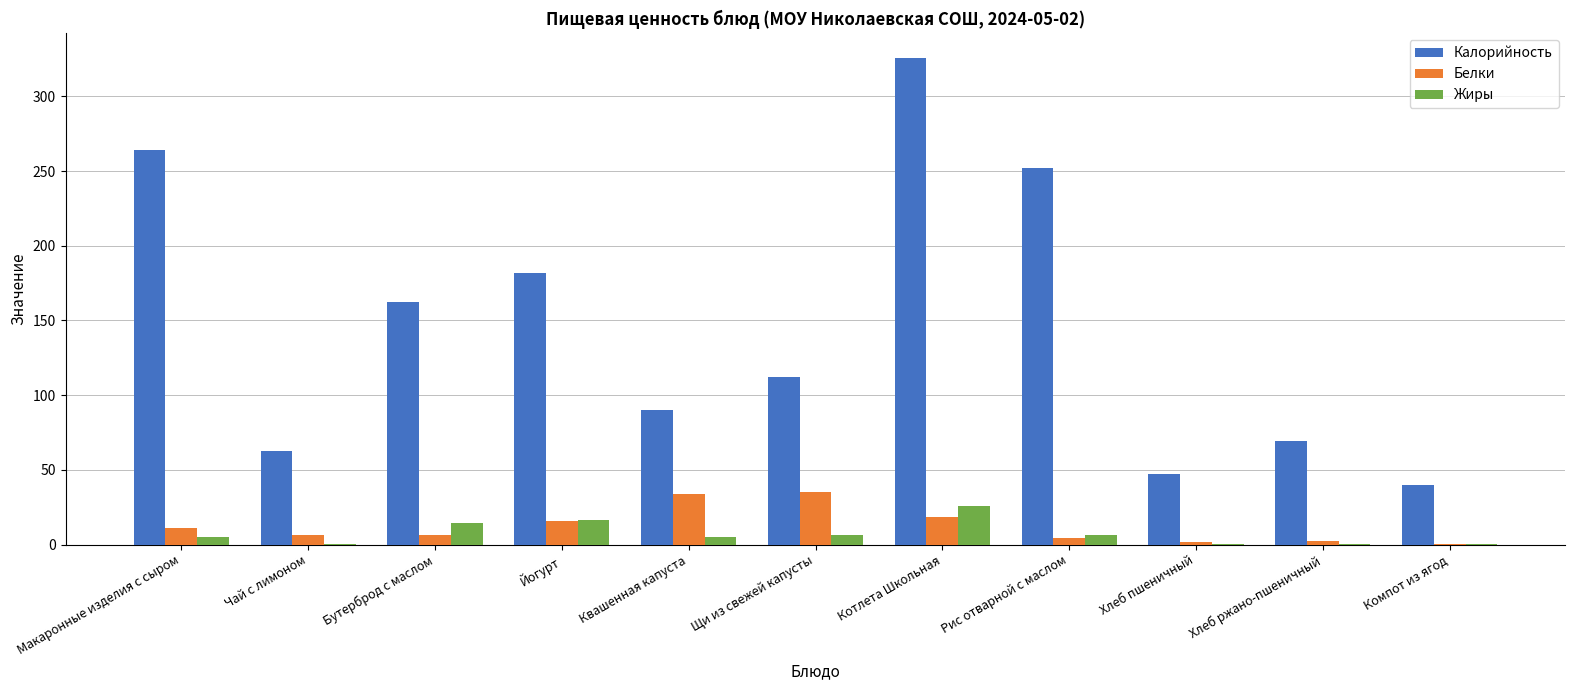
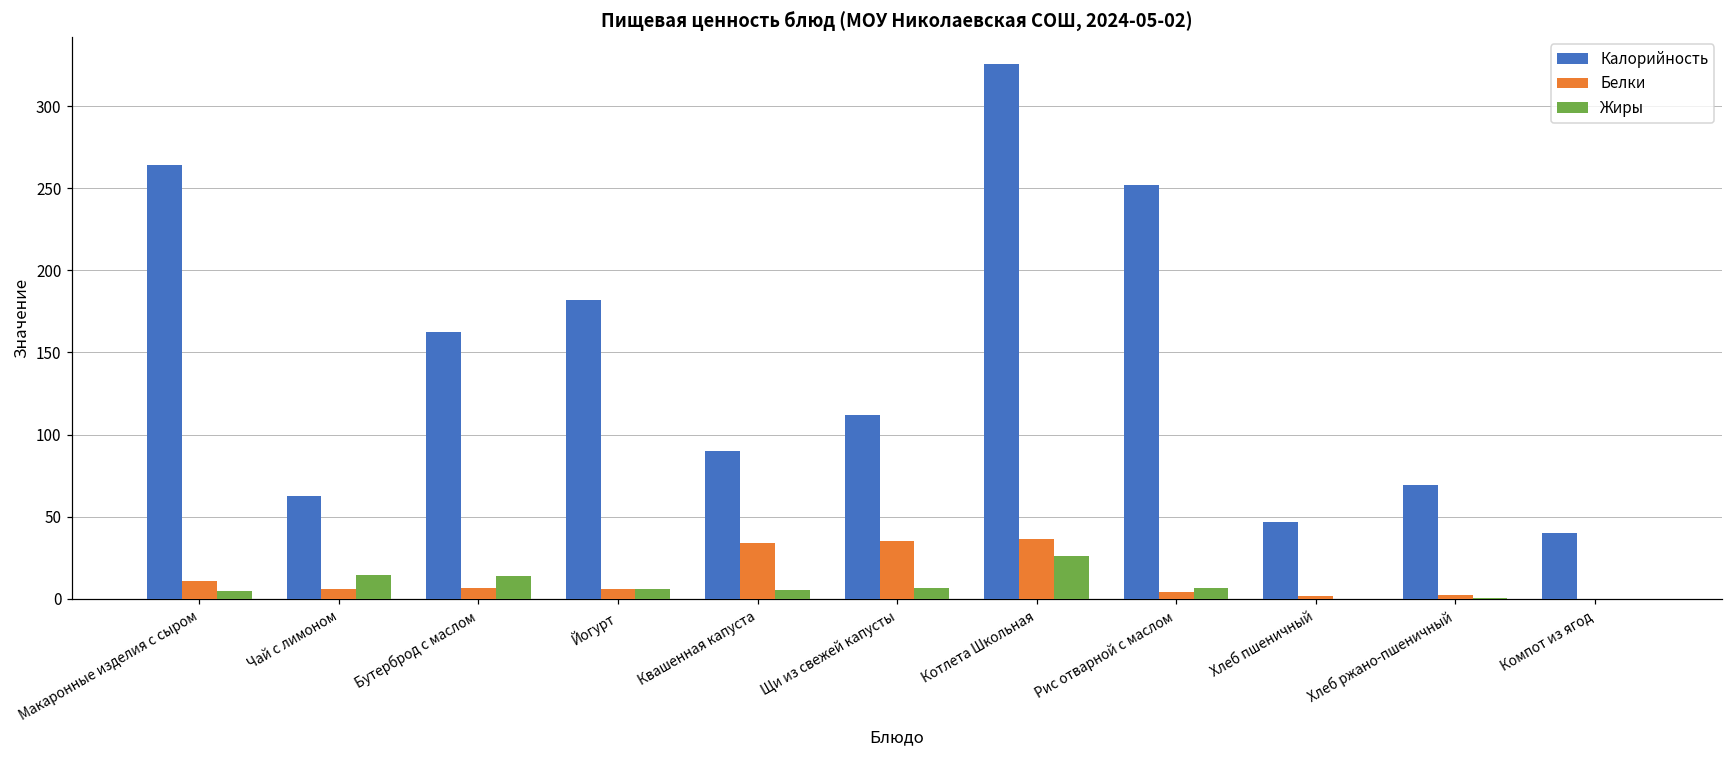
Жиры, Чай с лимоном: 0 -> 15
Белки, Йогурт: 16 -> 6
Жиры, Йогурт: 16 -> 6
Белки, Котлета Школьная: 19 -> 36
